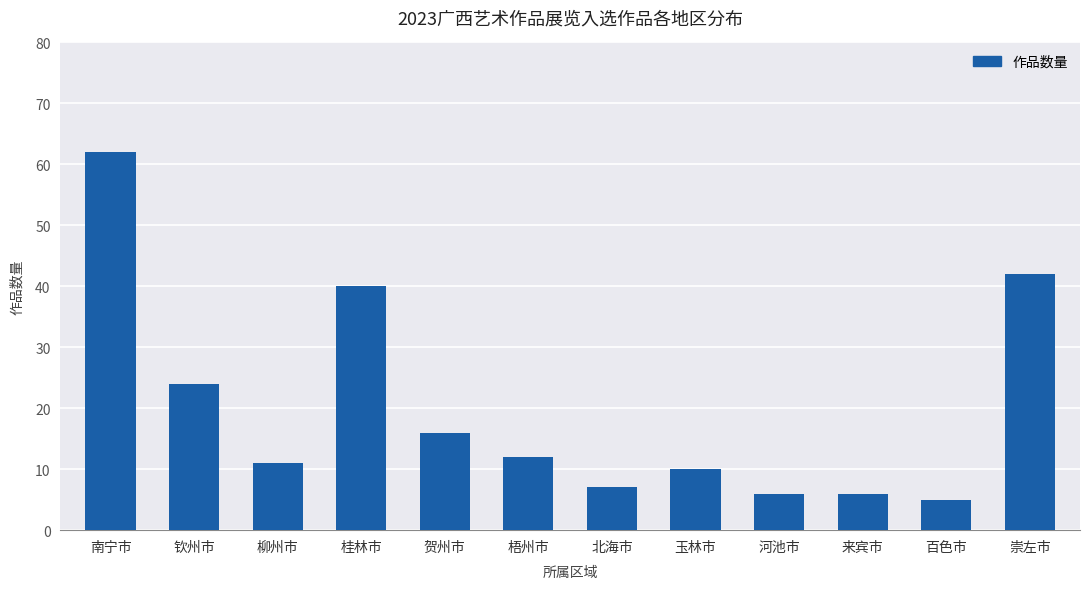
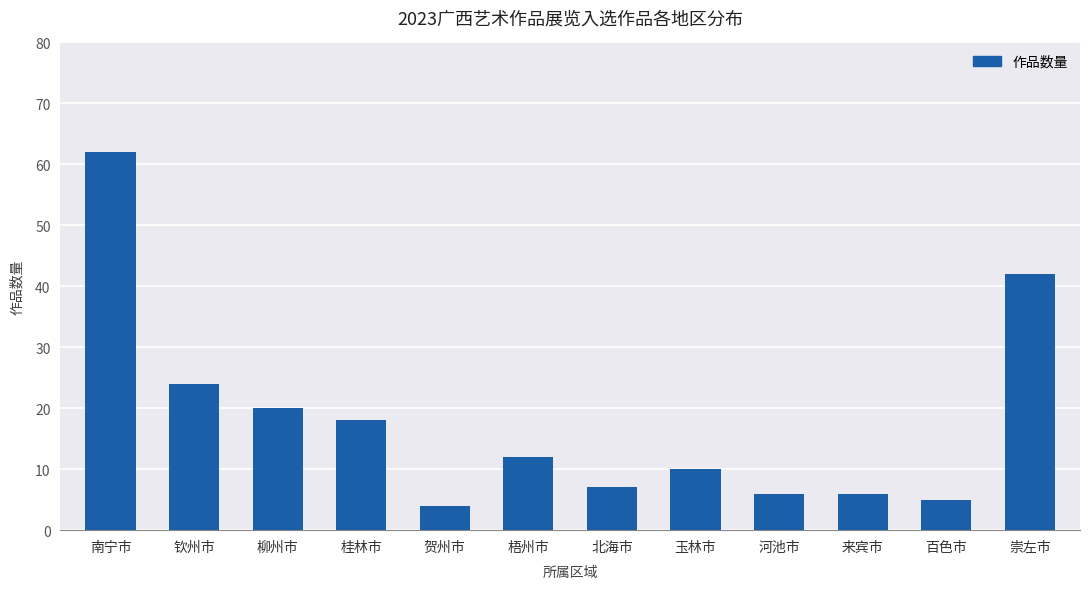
柳州市: 11 -> 20
桂林市: 40 -> 18
贺州市: 16 -> 4
